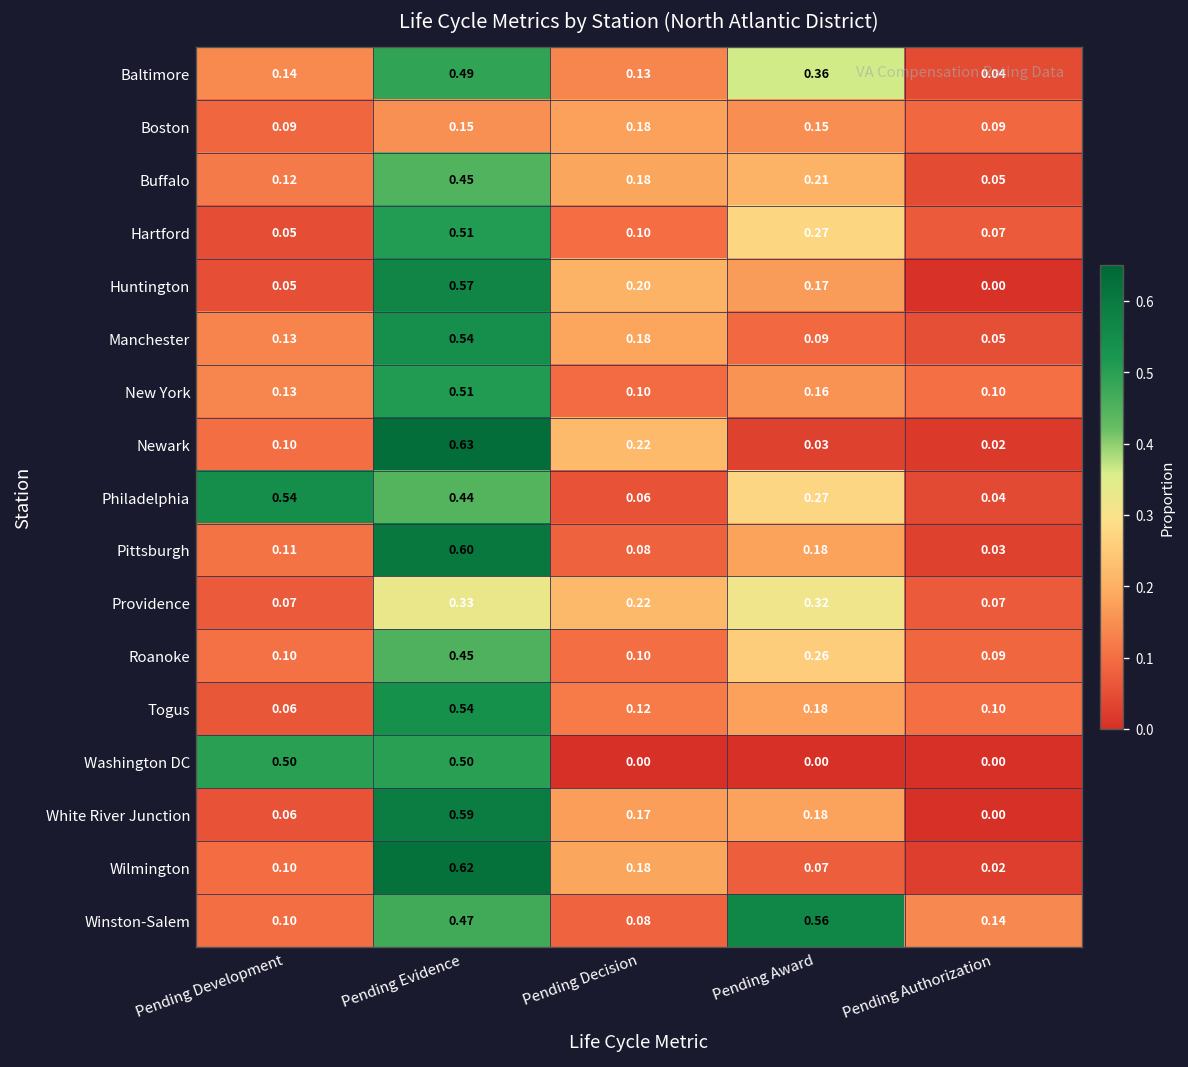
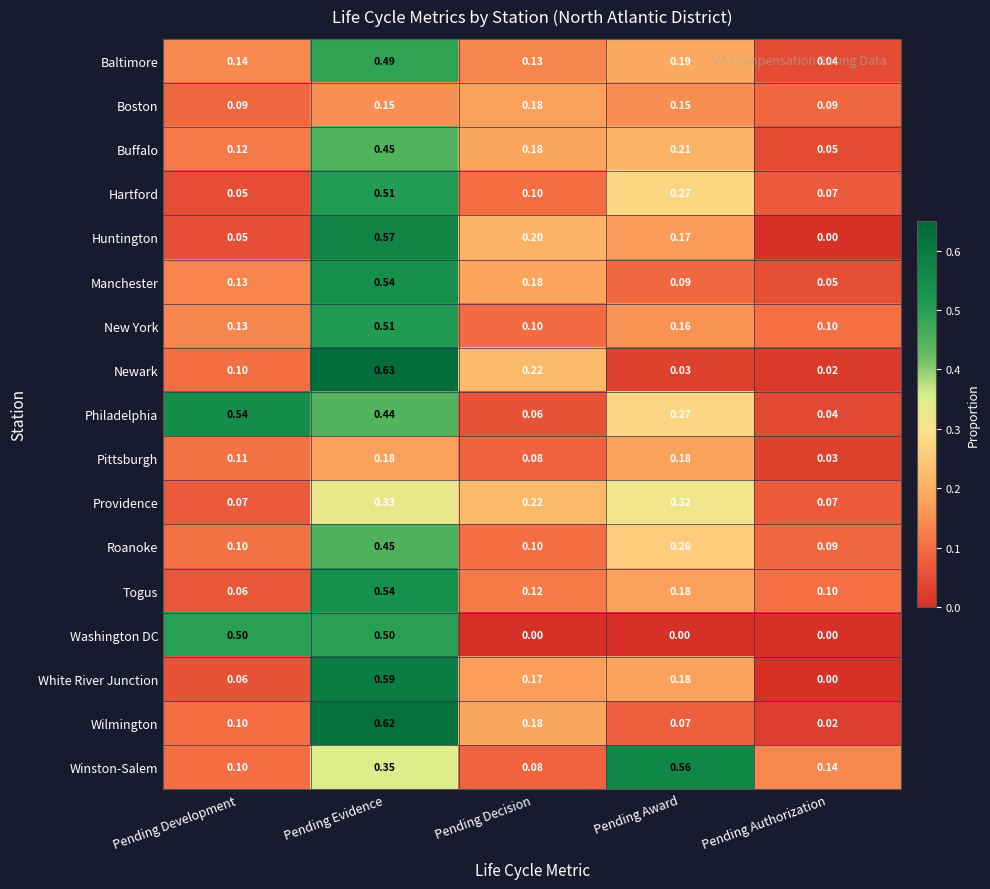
Baltimore, Pending Award: 0.36 -> 0.19
Pittsburgh, Pending Evidence: 0.60 -> 0.18
Winston-Salem, Pending Evidence: 0.47 -> 0.35
